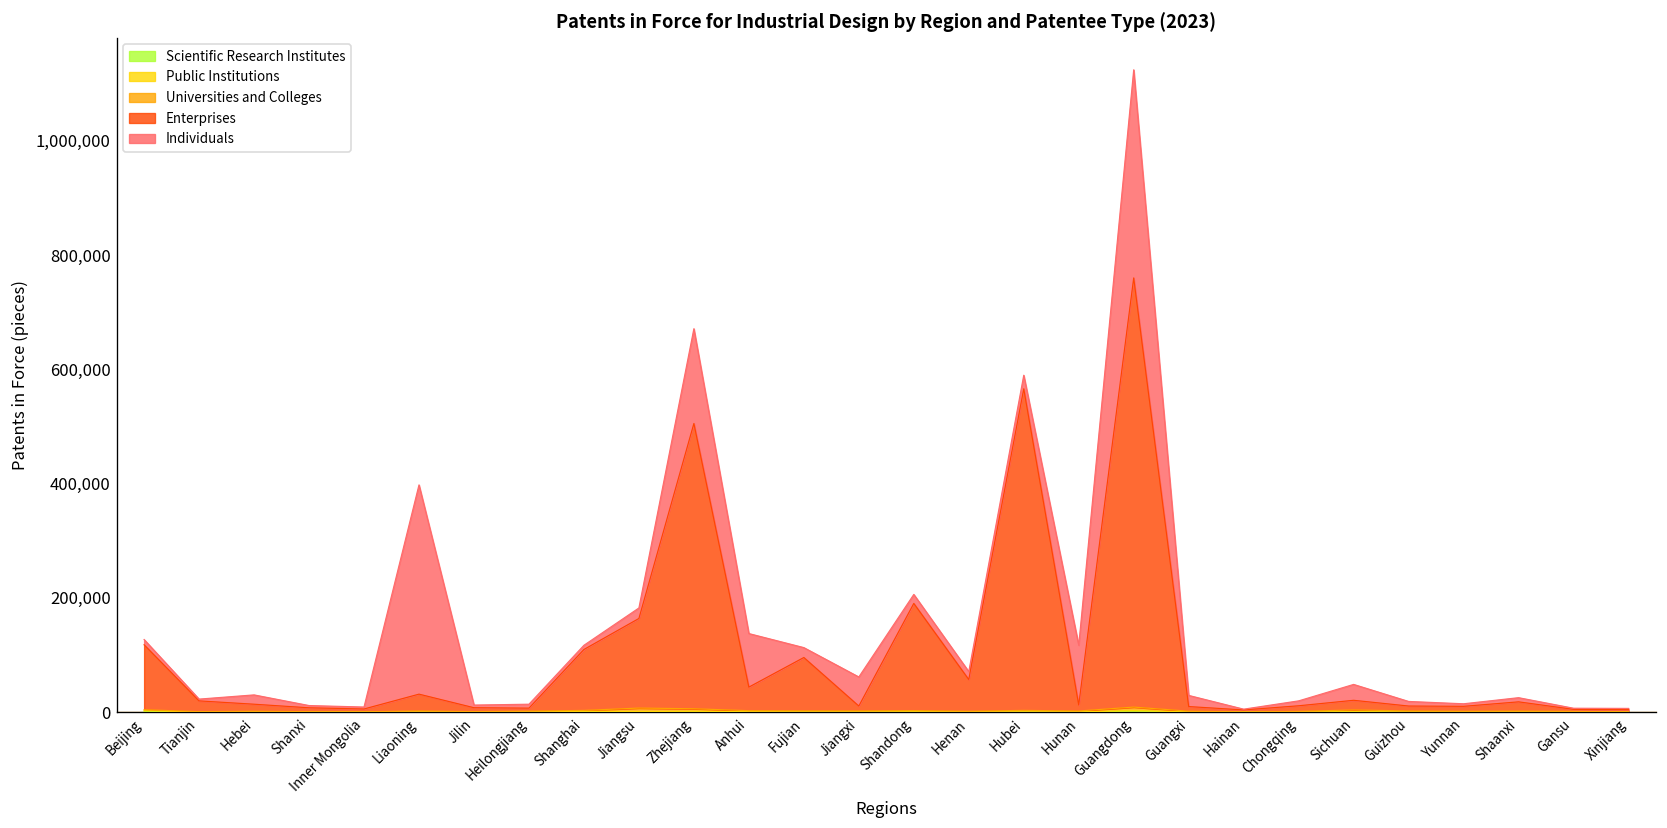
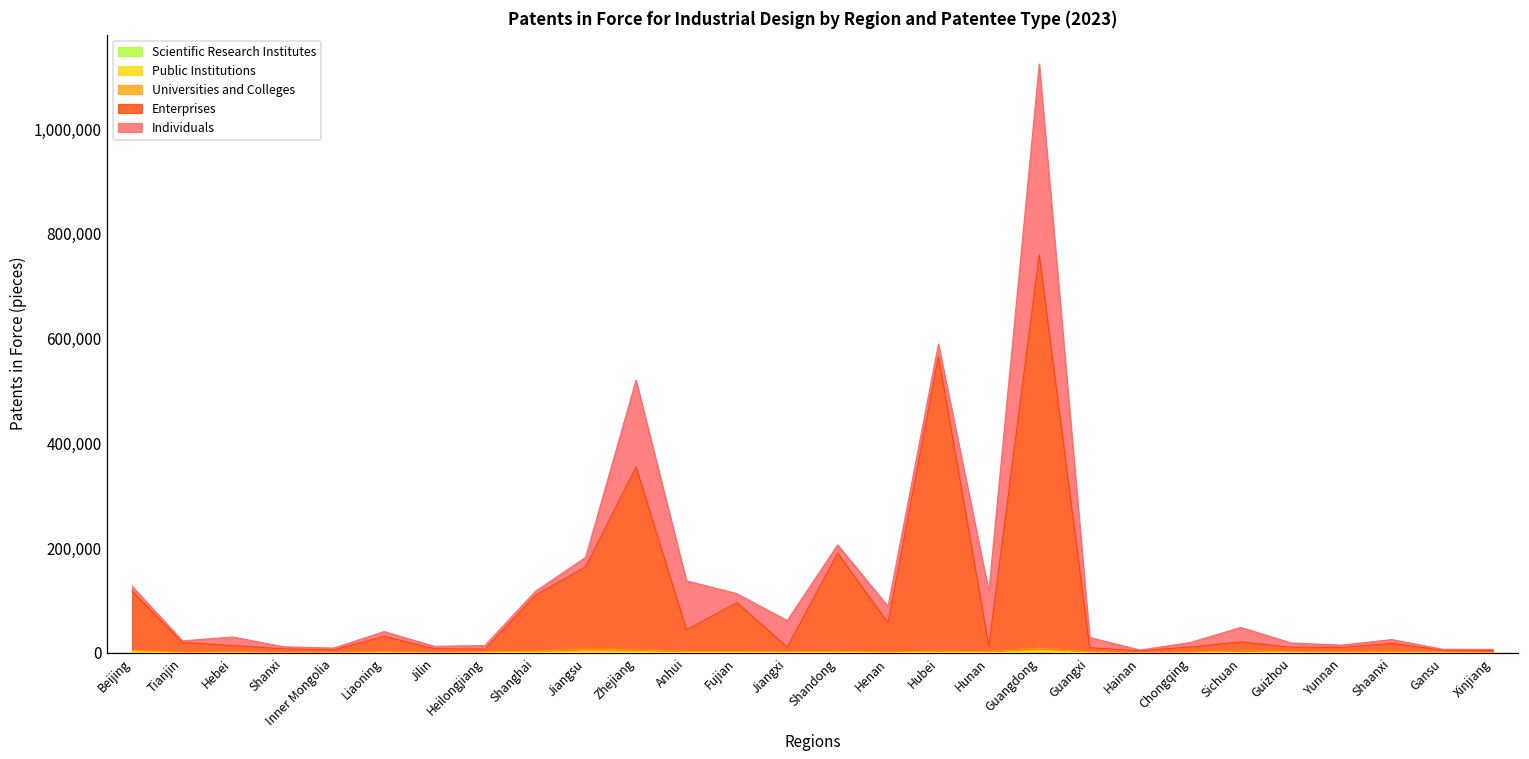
Individuals, Liaoning: 370,000 -> 10,000
Enterprises, Zhejiang: 500,000 -> 350,000
Individuals, Henan: 10,000 -> 30,000
